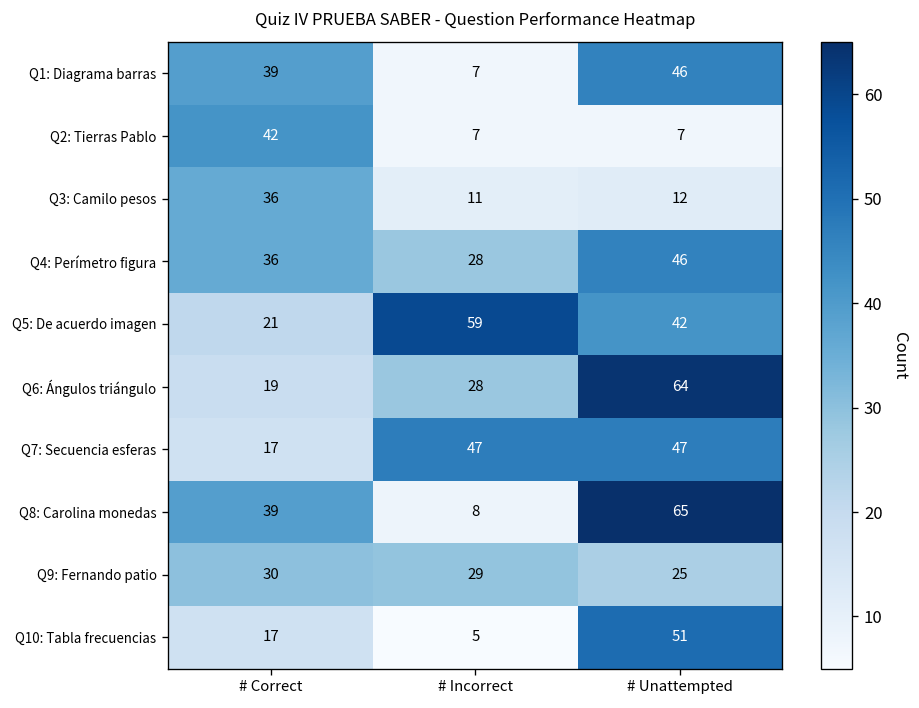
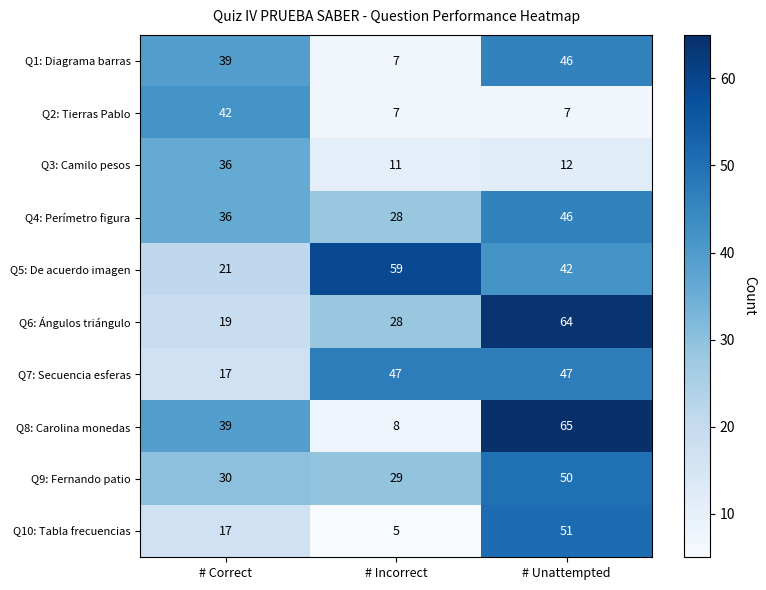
Q9: Fernando patio, # Unattempted: 25 -> 50
